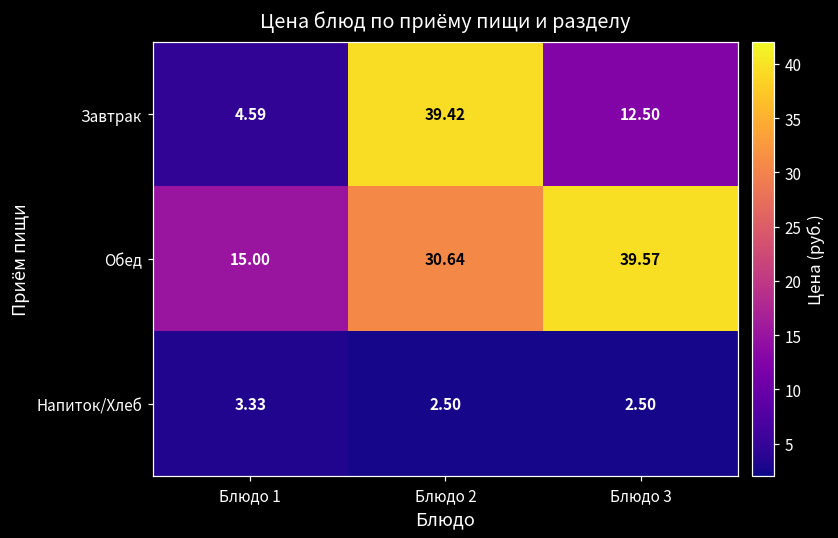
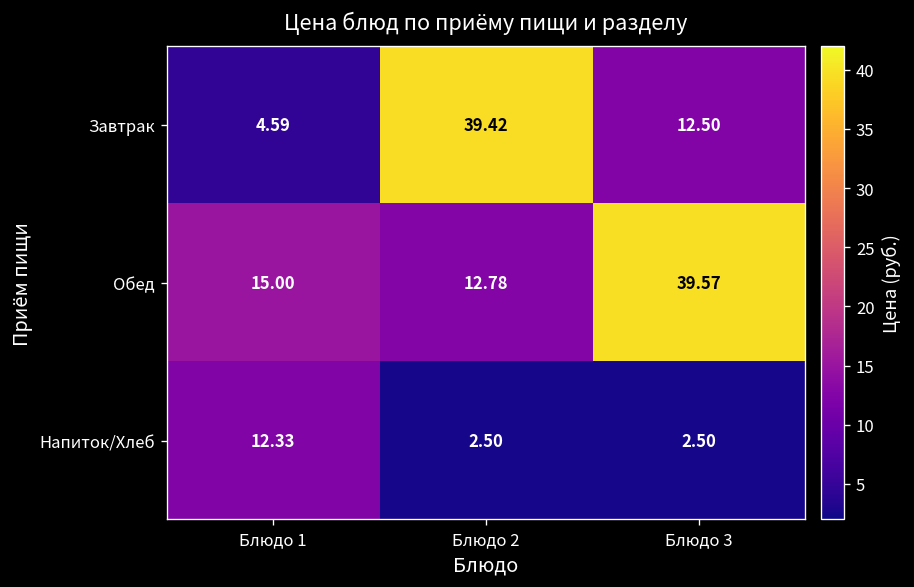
Обед, Блюдо 2: 30.64 -> 12.78
Напиток/Хлеб, Блюдо 1: 3.33 -> 12.33
